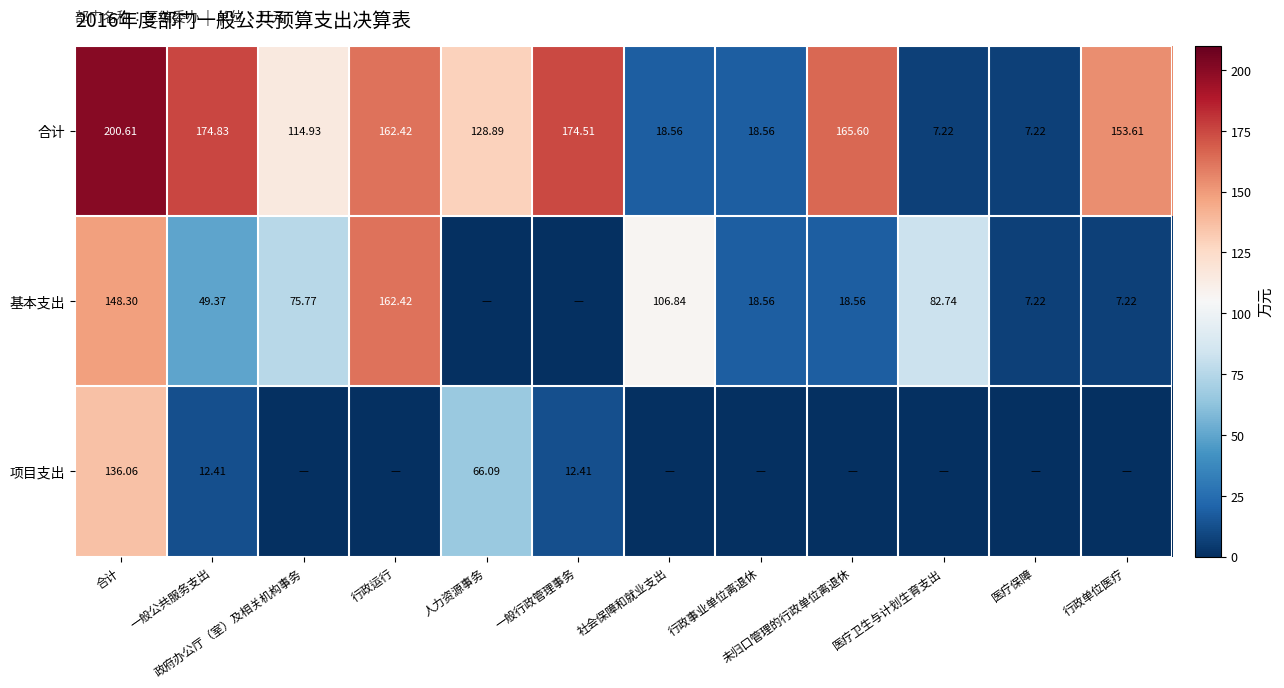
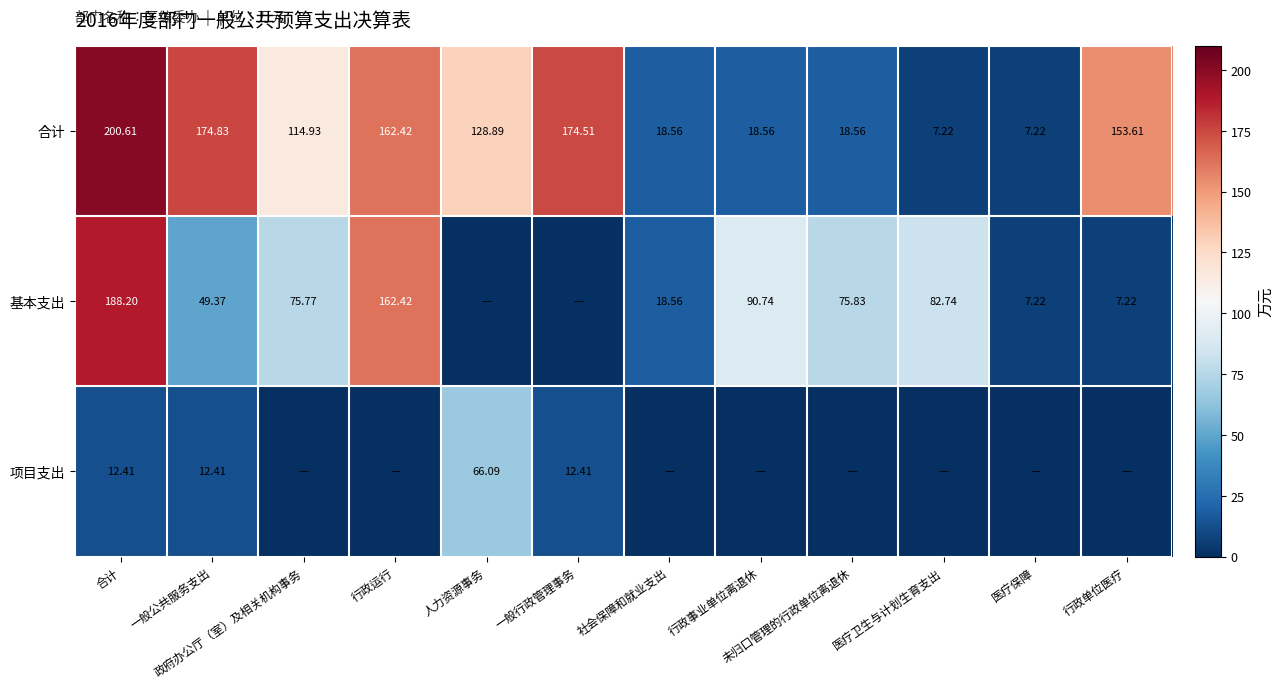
合计, 未归口管理的行政单位离退休: 165.60 -> 18.56
基本支出, 合计: 148.30 -> 188.20
基本支出, 社会保障和就业支出: 106.84 -> 18.56
基本支出, 行政事业单位离退休: 18.56 -> 90.74
基本支出, 未归口管理的行政单位离退休: 18.56 -> 75.83
项目支出, 合计: 136.06 -> 12.41
